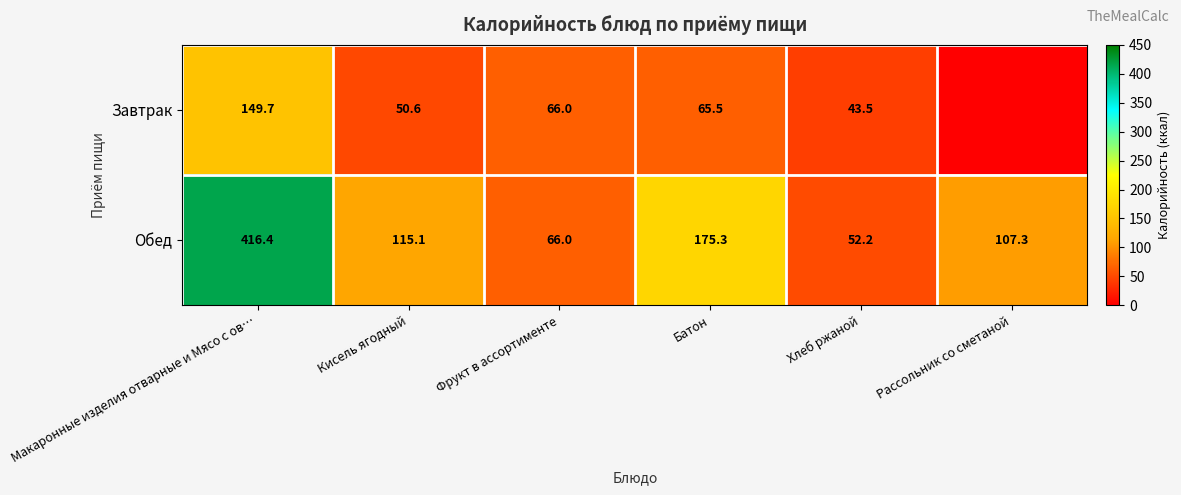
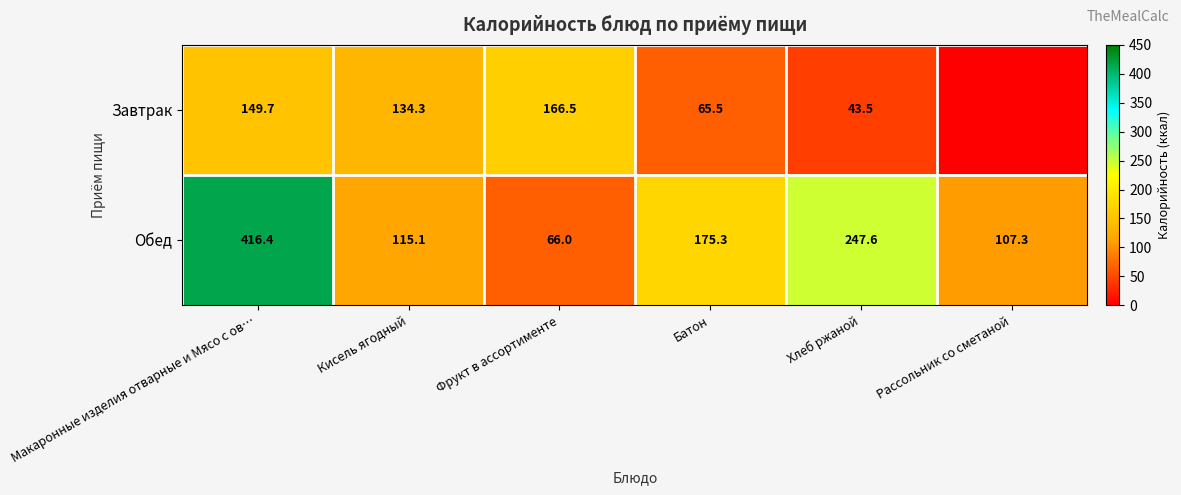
Завтрак, Кисель ягодный: 50.6 -> 134.3
Завтрак, Фрукт в ассортименте: 66.0 -> 166.5
Обед, Хлеб ржаной: 52.2 -> 247.6
